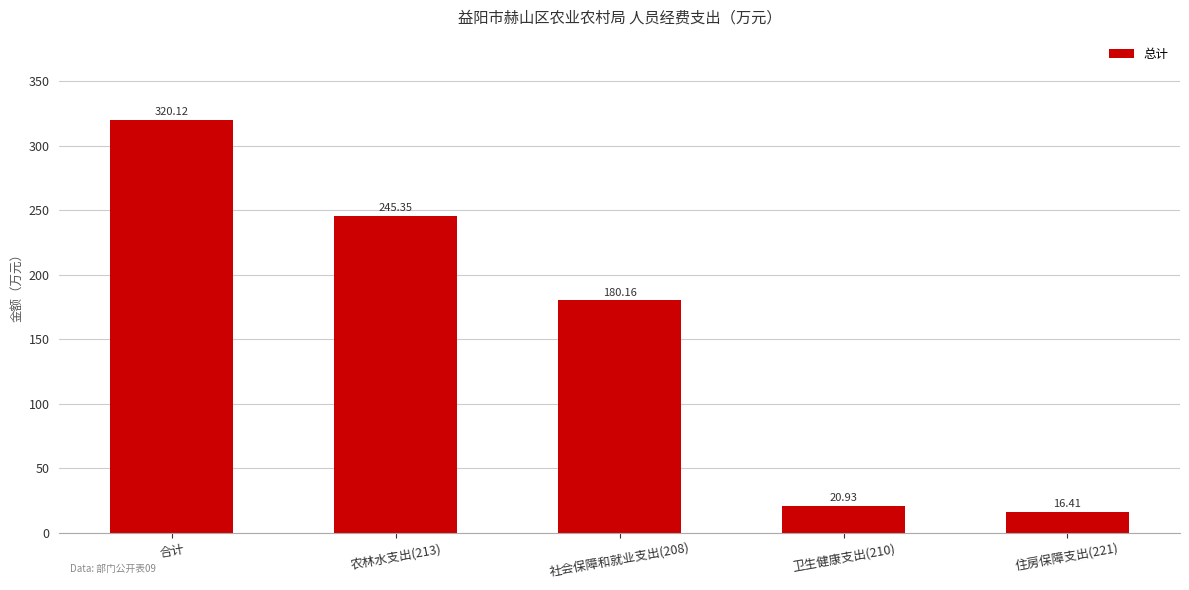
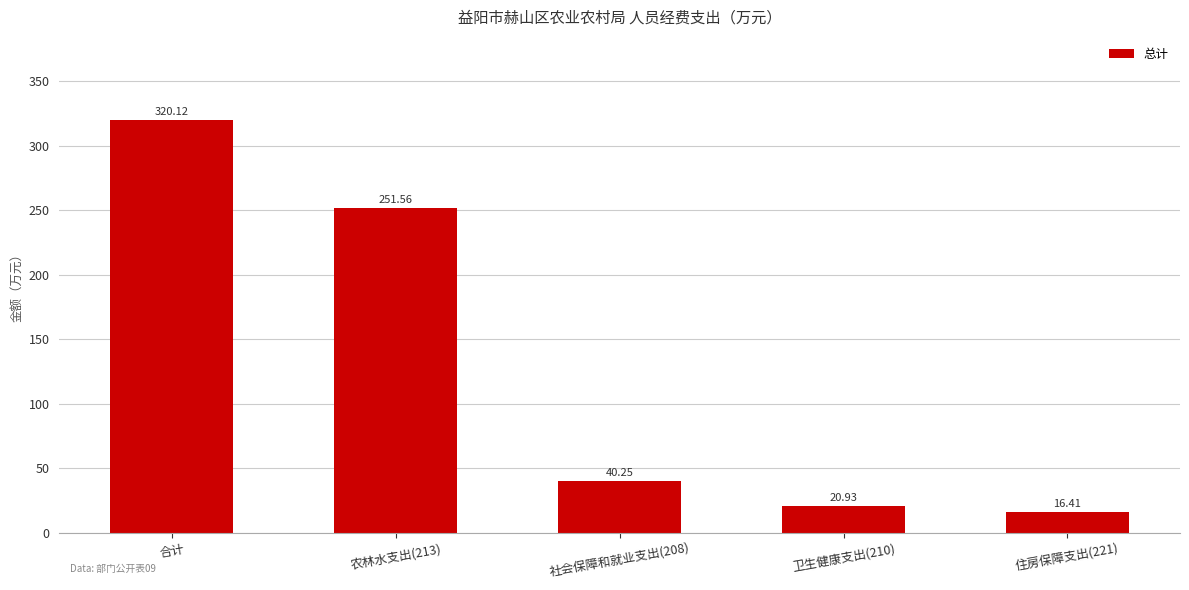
农林水支出(213): 245.35 -> 251.56
社会保障和就业支出(208): 180.16 -> 40.25
